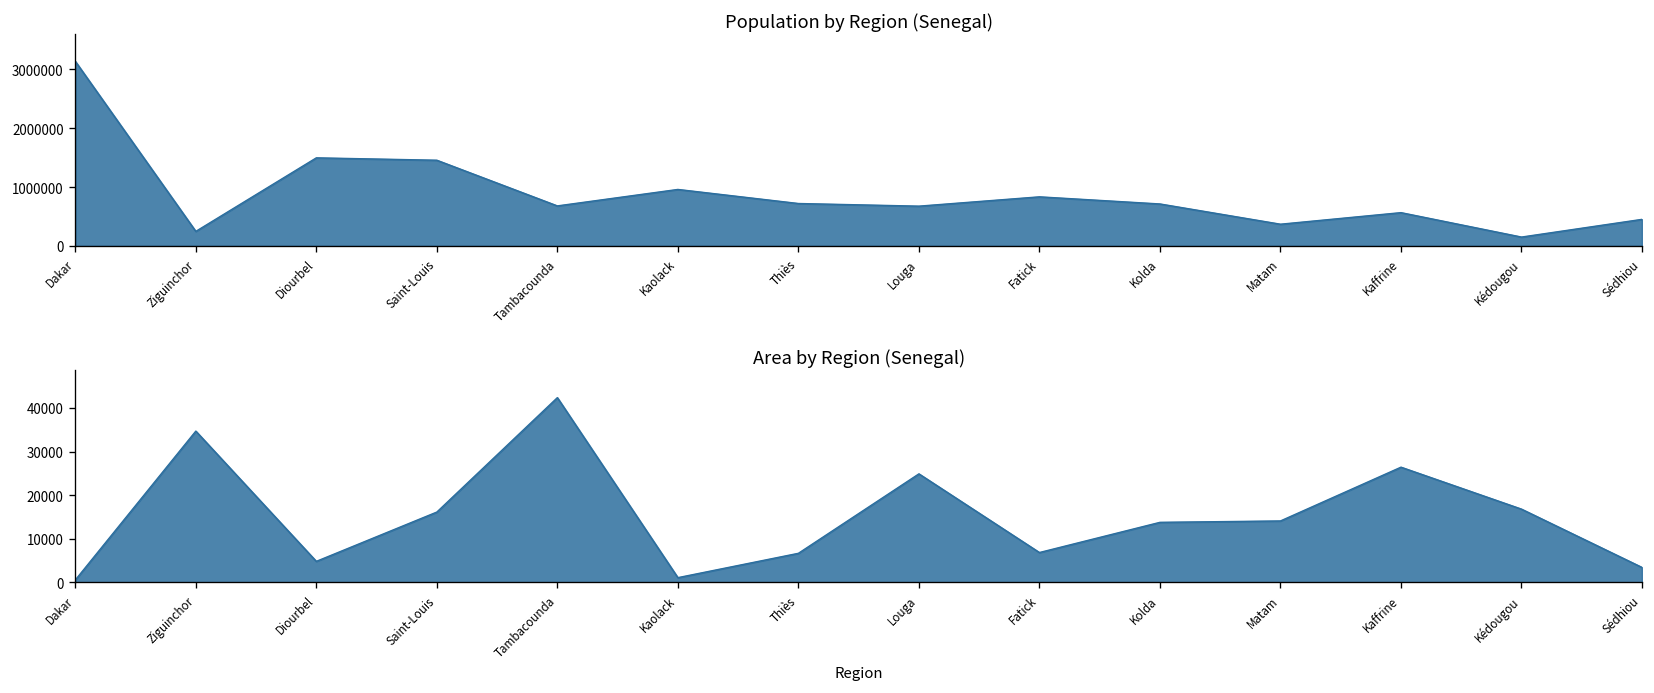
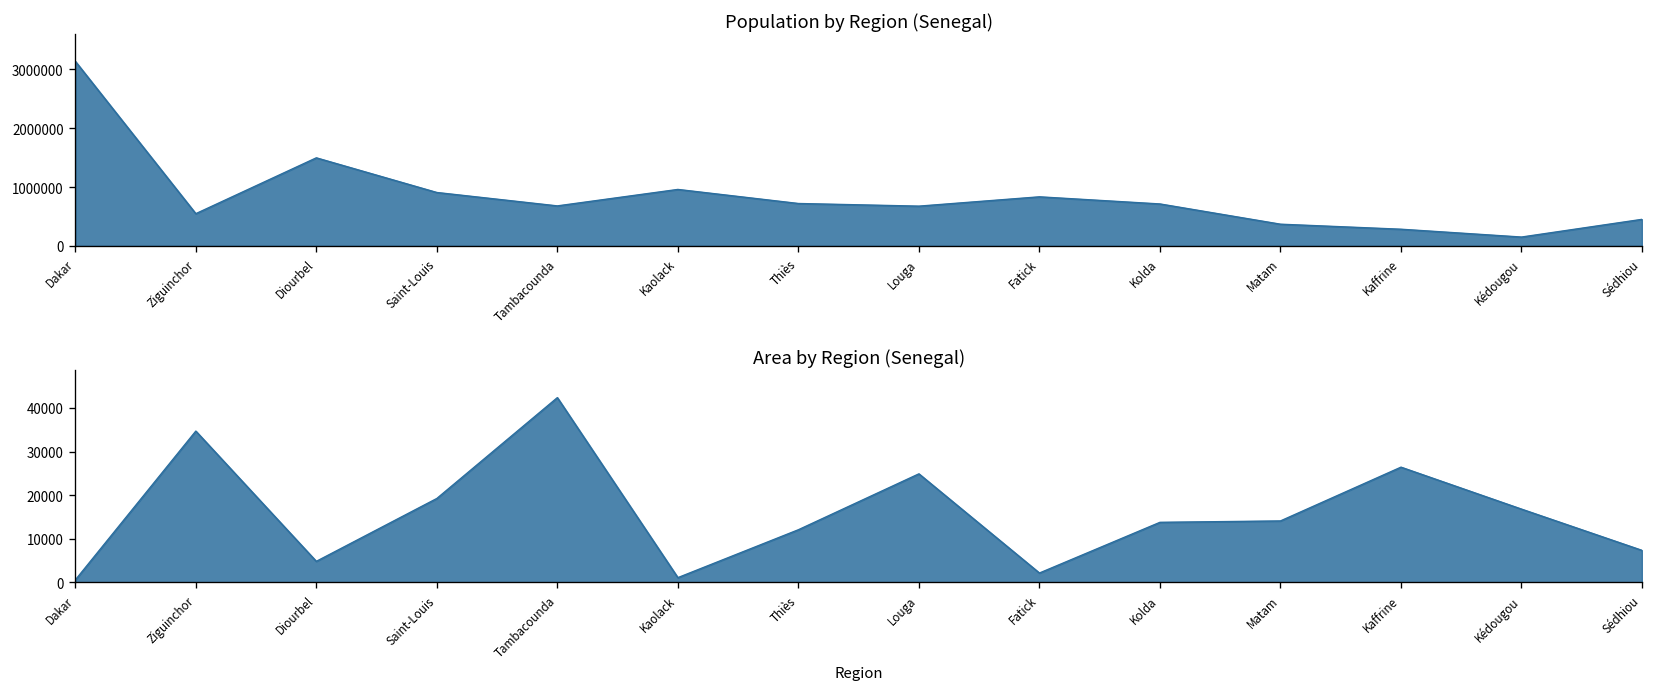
Population by Region (Senegal), Ziguinchor: 200000 -> 500000
Population by Region (Senegal), Saint-Louis: 1500000 -> 900000
Population by Region (Senegal), Kaffrine: 600000 -> 300000
Area by Region (Senegal), Saint-Louis: 16000 -> 19000
Area by Region (Senegal), Thiès: 7000 -> 12000
Area by Region (Senegal), Fatick: 7000 -> 2000
Area by Region (Senegal), Sédhiou: 3000 -> 7000
